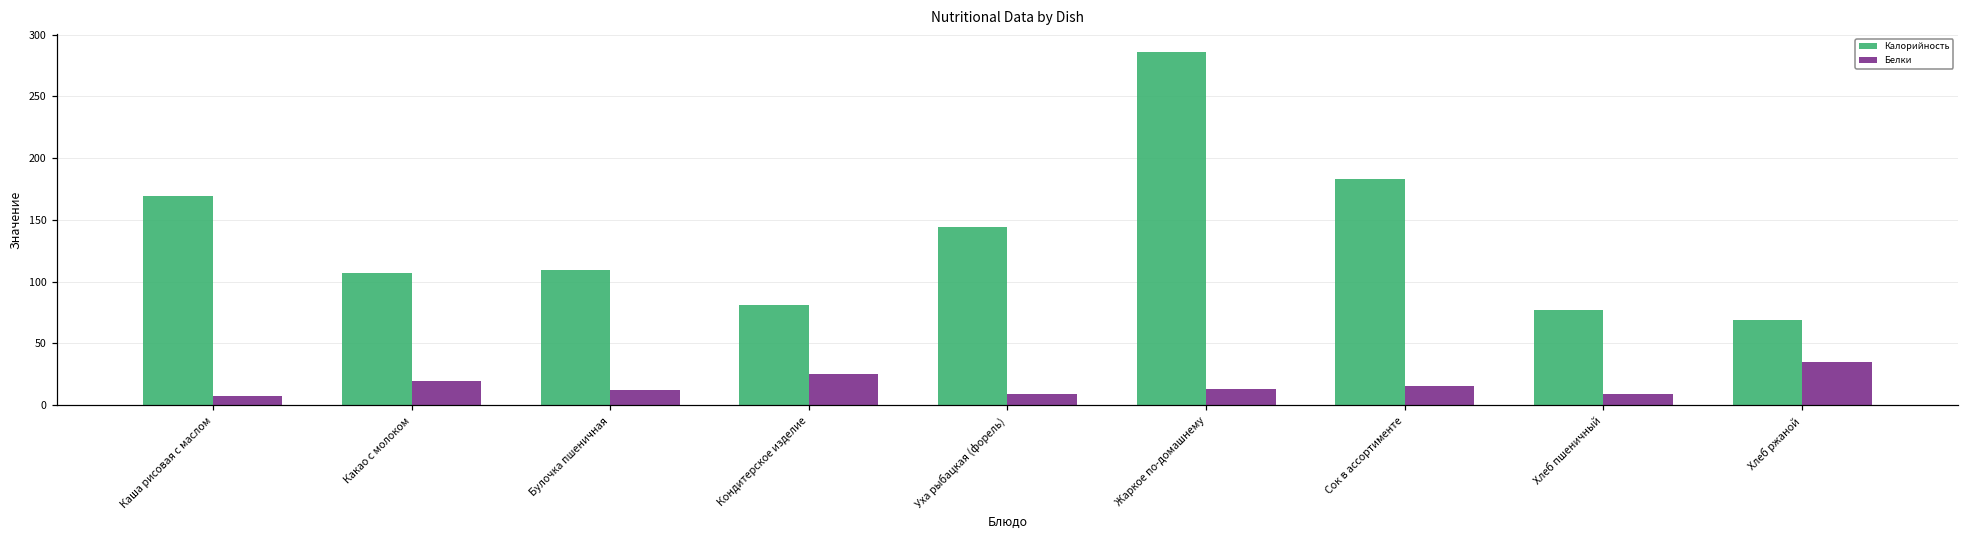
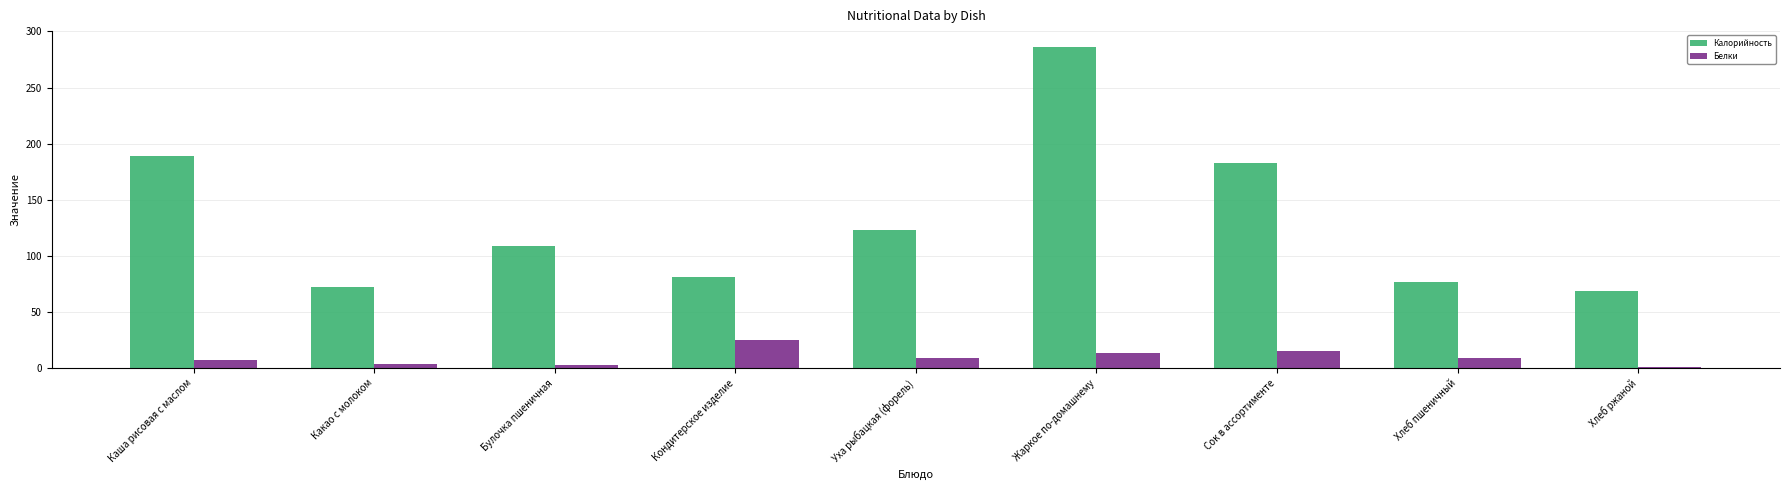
Калорийность, Каша рисовая с маслом: 169 -> 189
Калорийность, Какао с молоком: 107 -> 72
Белки, Какао с молоком: 20 -> 4
Белки, Булочка пшеничная: 13 -> 3
Калорийность, Уха рыбацкая (форель): 144 -> 123
Белки, Хлеб ржаной: 35 -> 1
